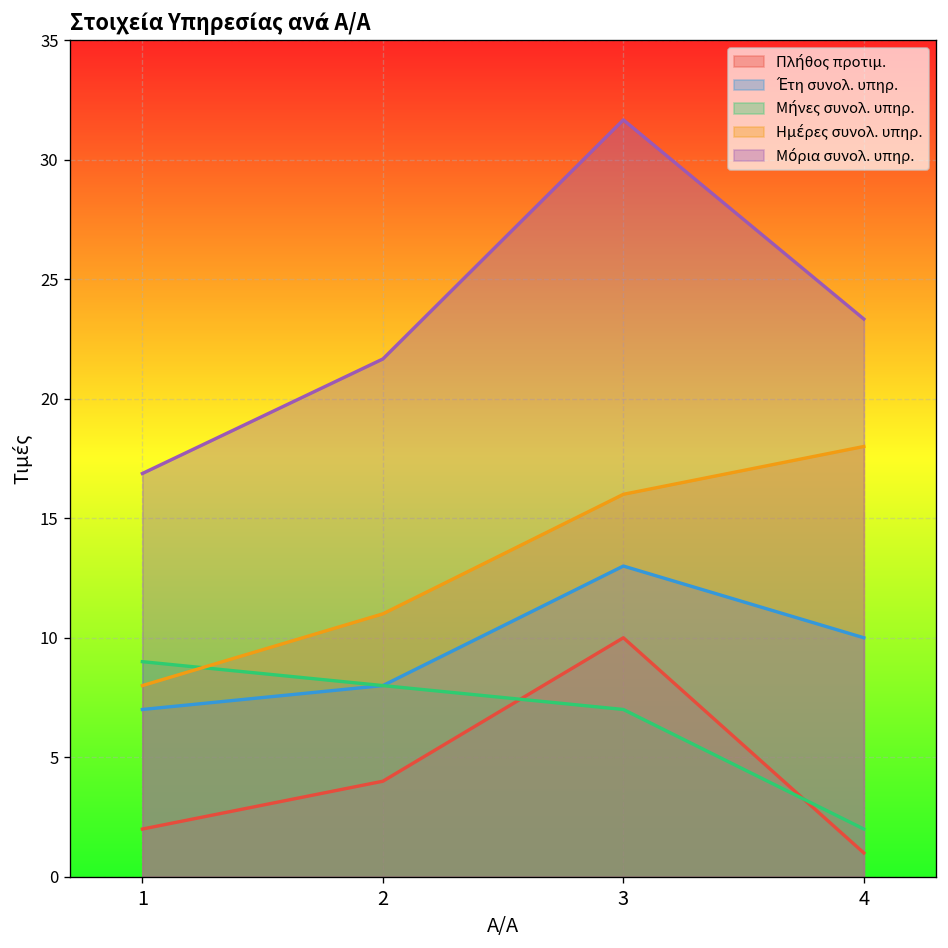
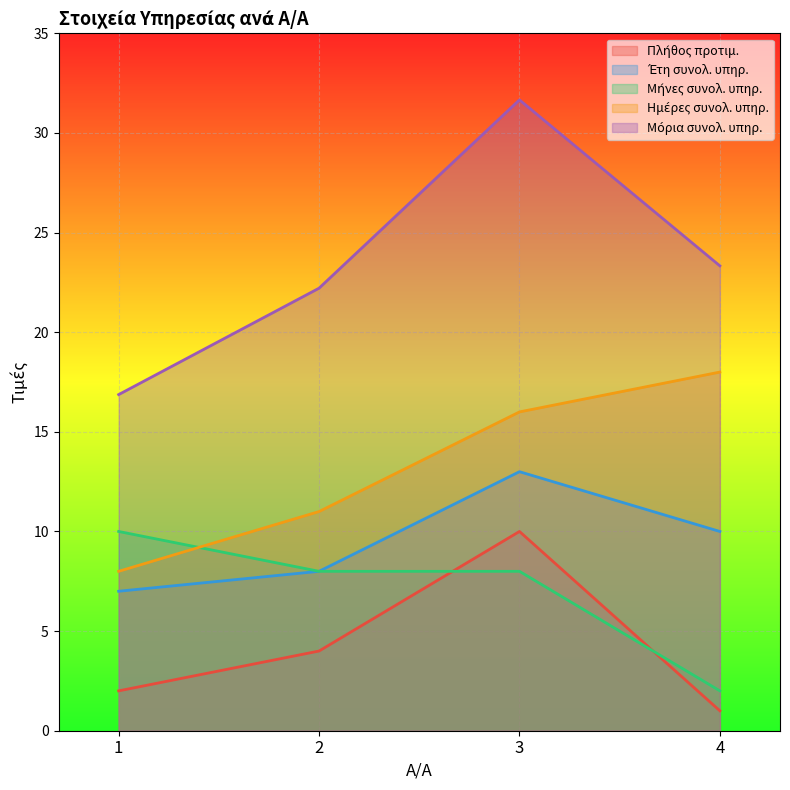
Μήνες συνολ. υπηρ., 1: 9 -> 10
Μόρια συνολ. υπηρ., 2: 21.7 -> 22.2
Μήνες συνολ. υπηρ., 3: 7 -> 8
